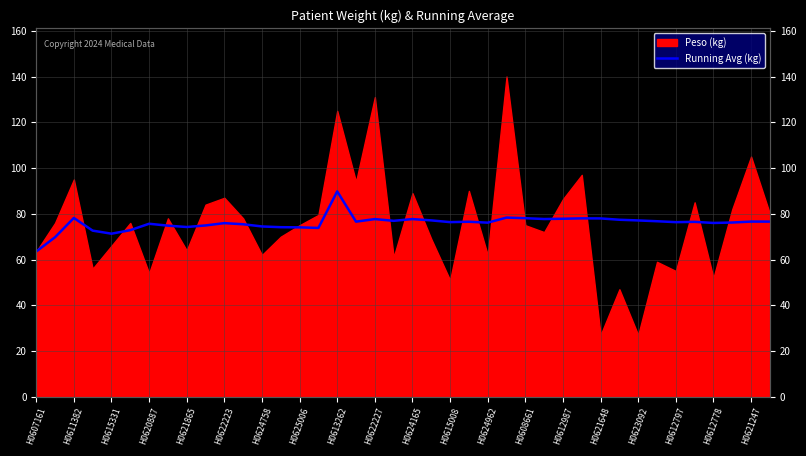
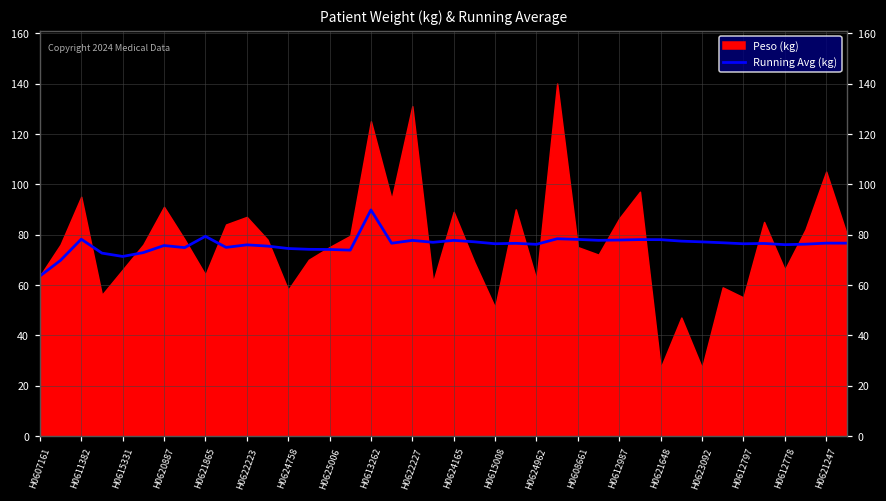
Peso (kg), H0620887: 54 -> 91
Running Avg (kg), H0621865: 74 -> 79
Peso (kg), H0624758: 62 -> 58
Peso (kg), H0612778: 52 -> 66
